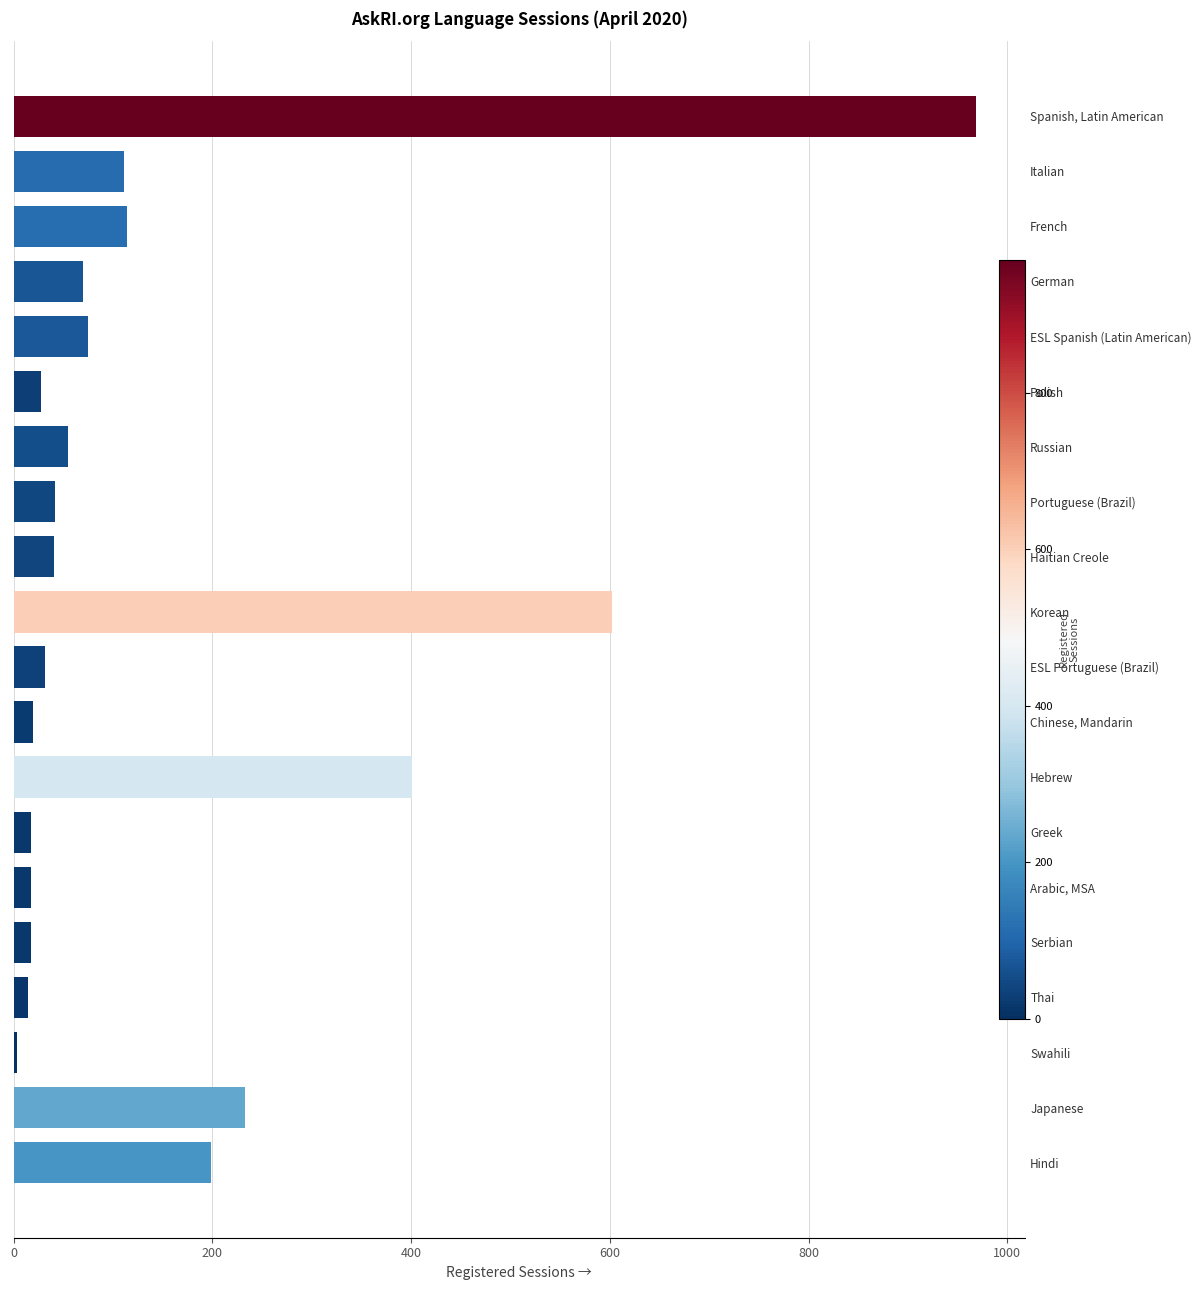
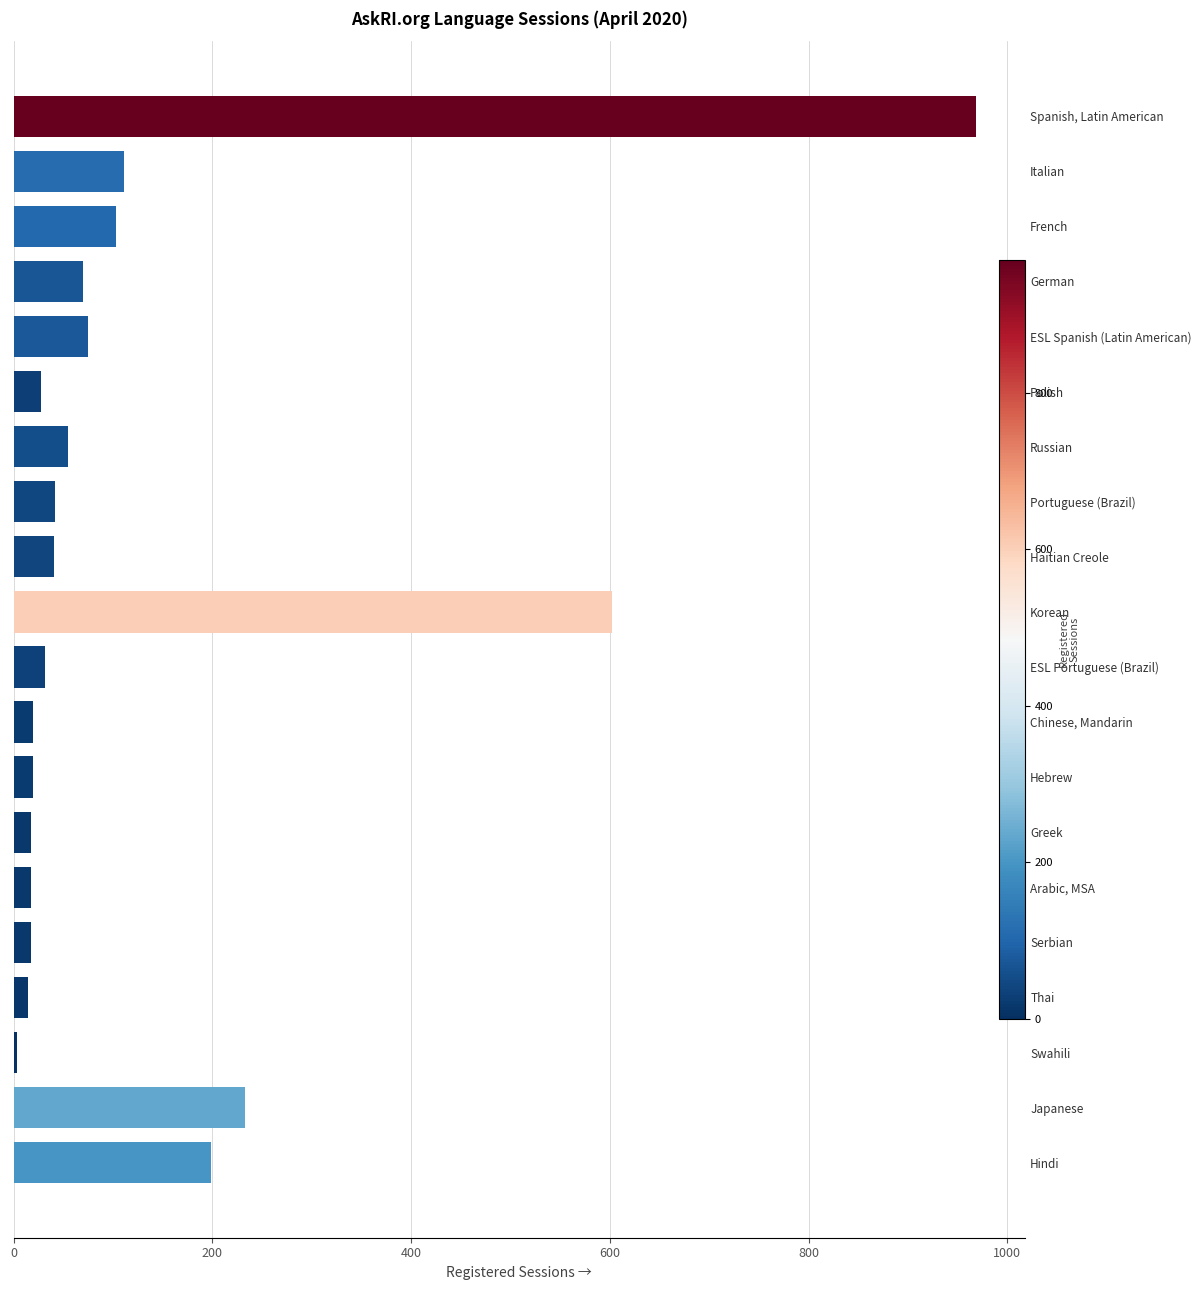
French: 110 -> 100
Hebrew: 400 -> 20
